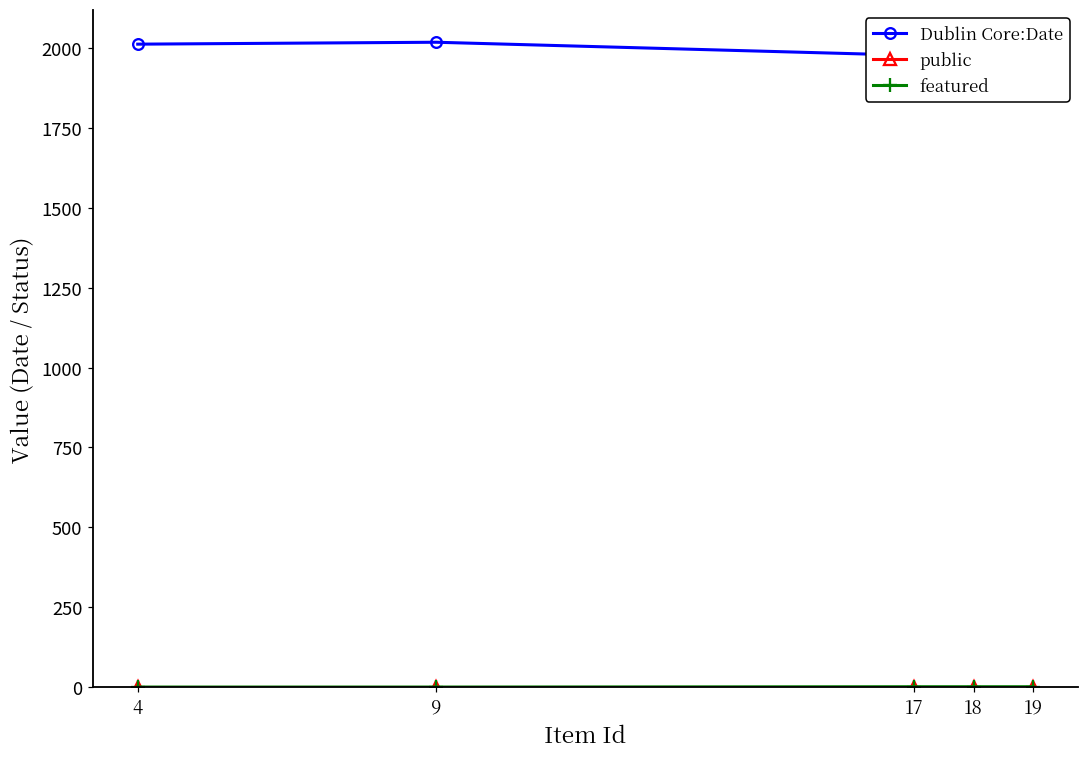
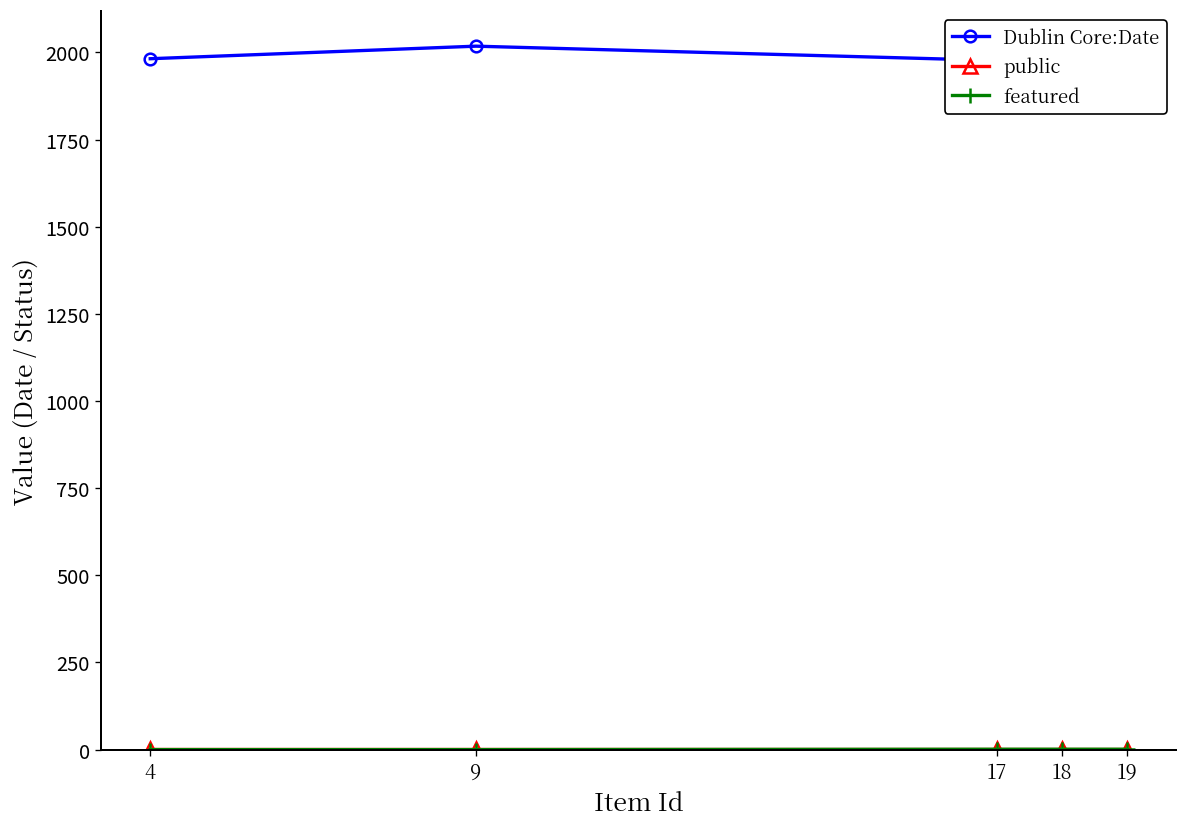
Dublin Core:Date, 4: 2010 -> 1980
